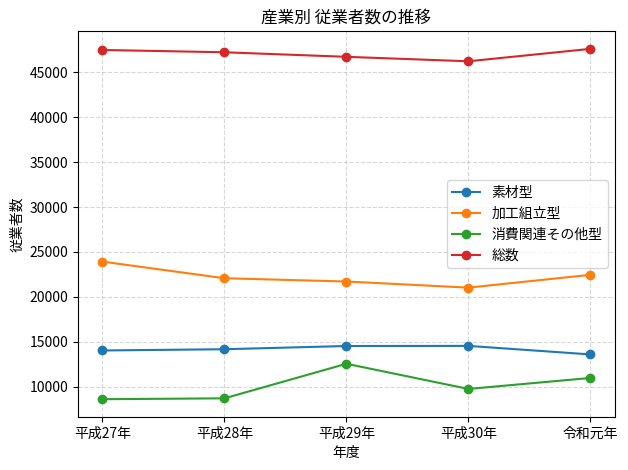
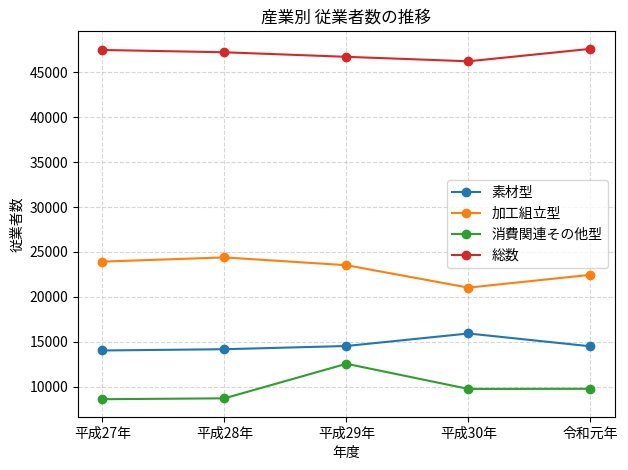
加工組立型, 平成28年: 22000 -> 24000
加工組立型, 平成29年: 22000 -> 24000
素材型, 平成30年: 15000 -> 16000
素材型, 令和元年: 13600 -> 14500
消費関連その他型, 令和元年: 11000 -> 10000
